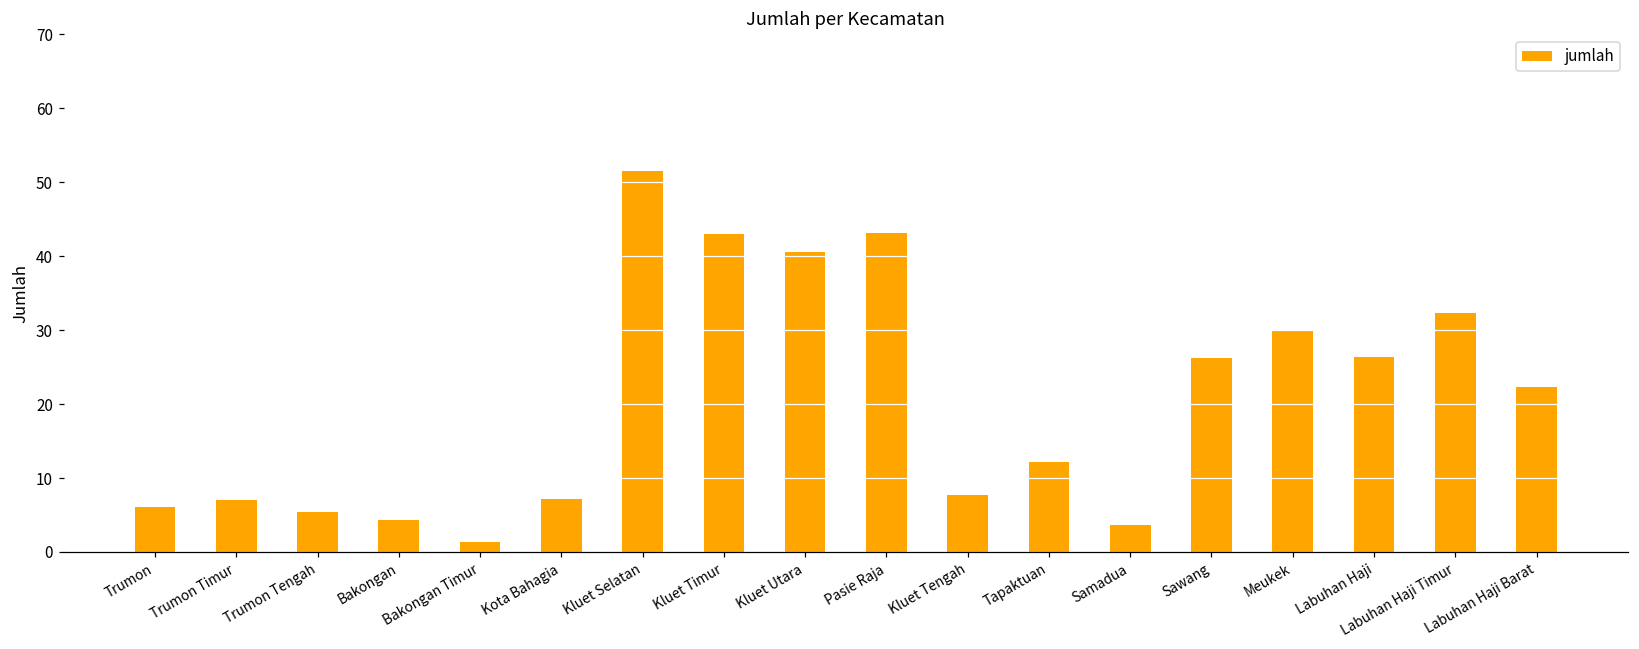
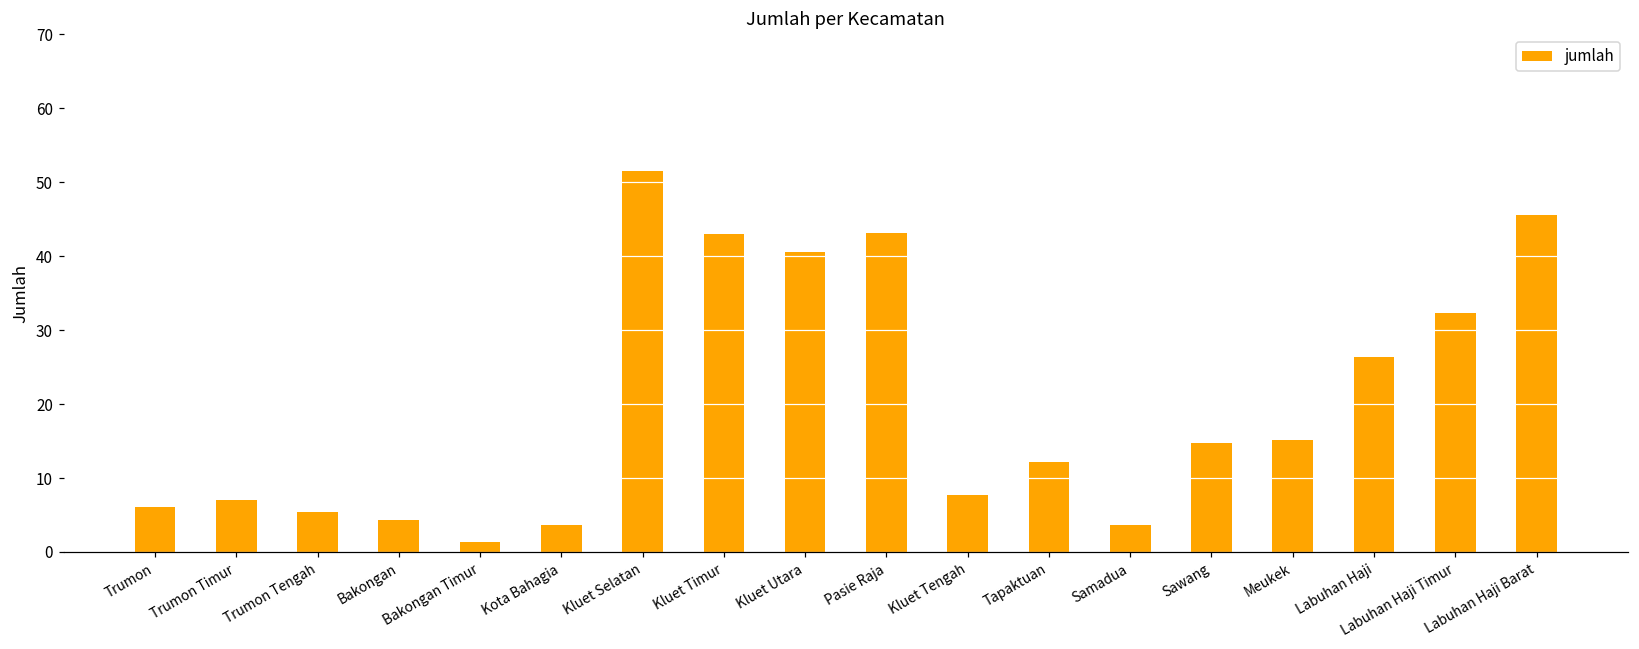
Kota Bahagia: 7 -> 4
Sawang: 26 -> 15
Meukek: 30 -> 15
Labuhan Haji Barat: 22 -> 46
